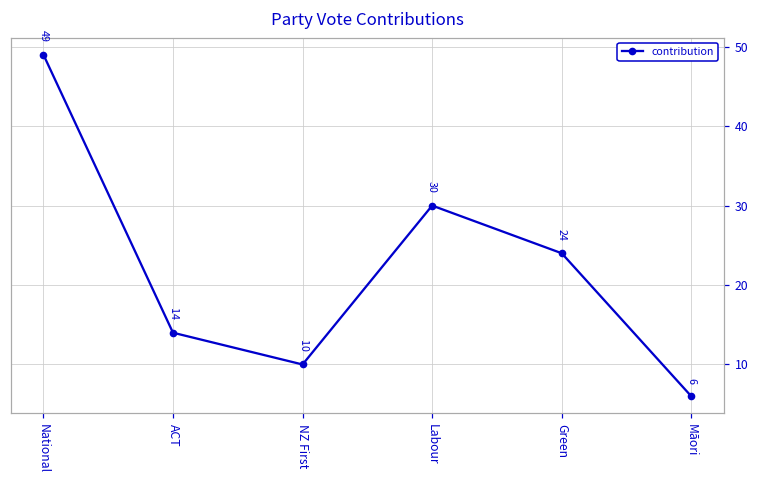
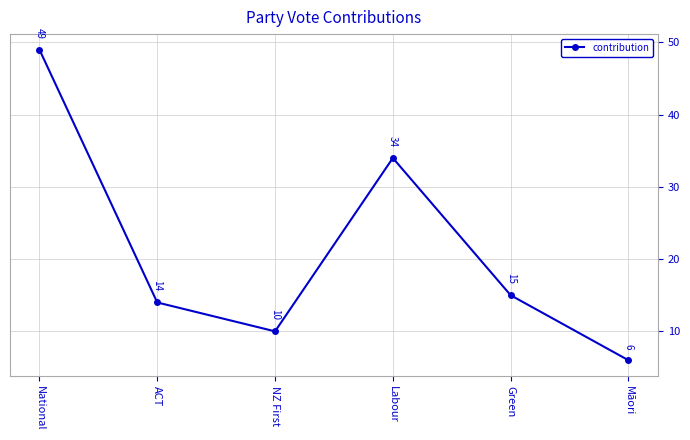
Labour: 30 -> 34
Green: 24 -> 15
